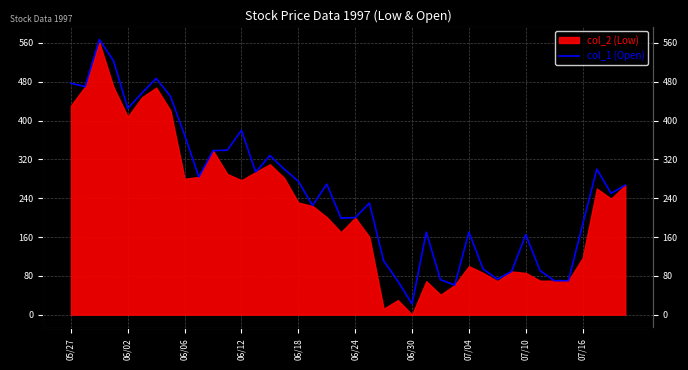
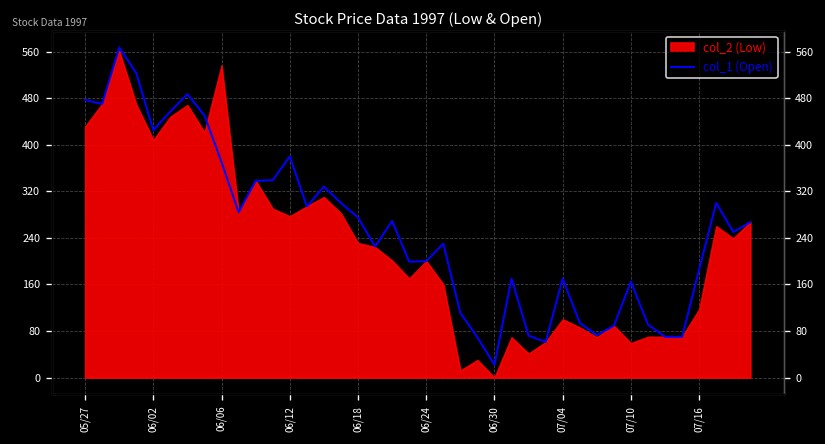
col_2 (Low), 06/06: 280 -> 540
col_2 (Low), 07/10: 90 -> 60
